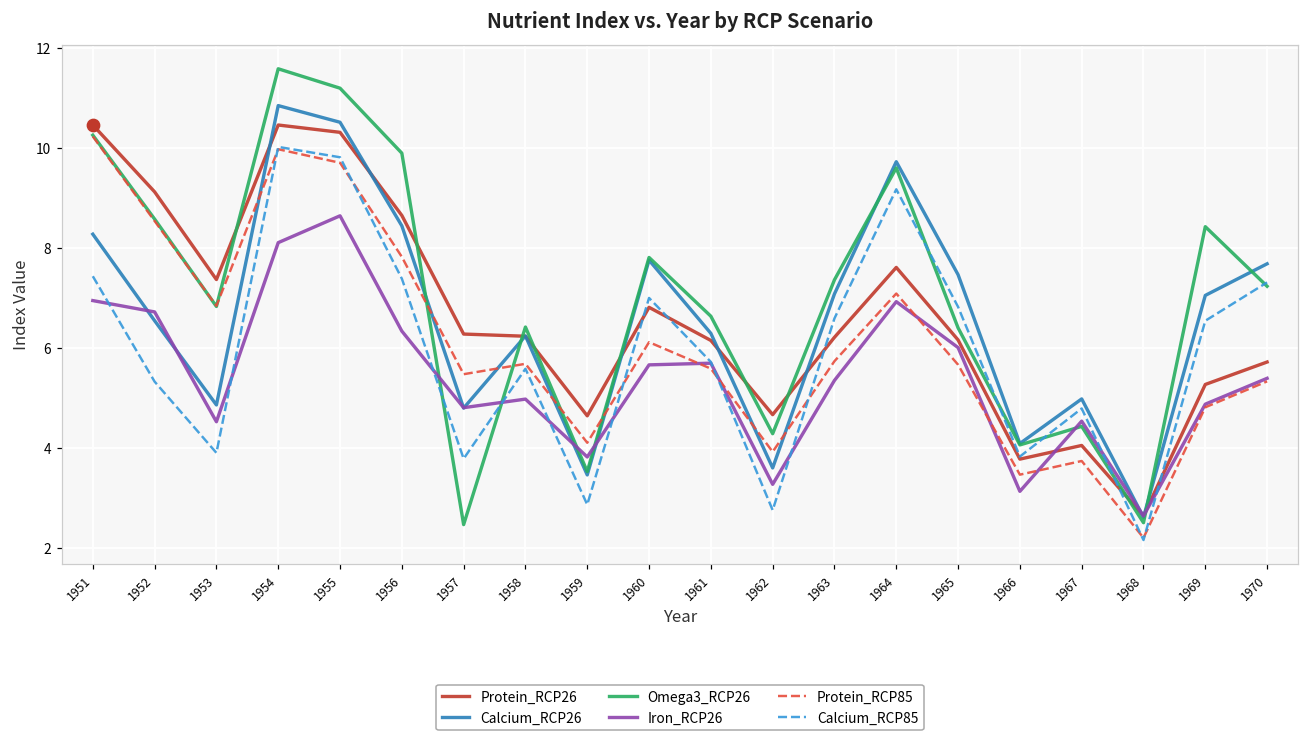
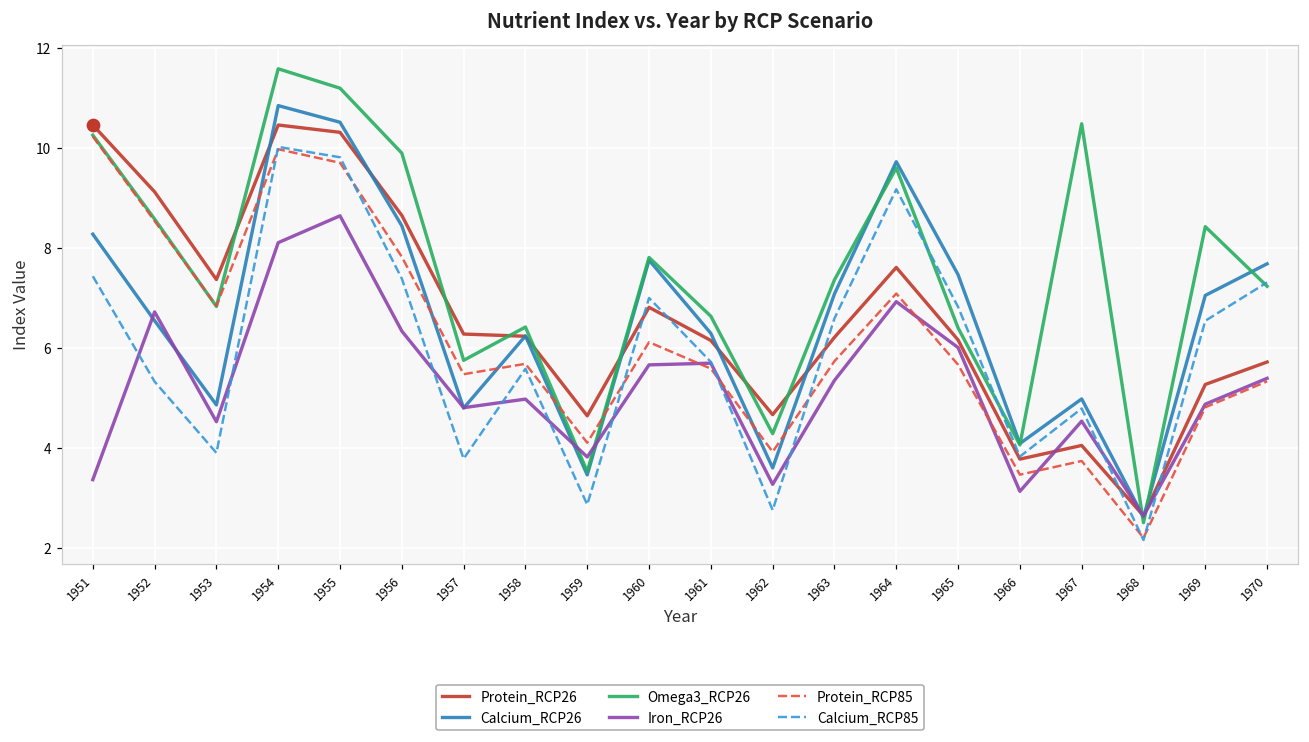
Iron_RCP26, 1951: 6.9 -> 3.4
Omega3_RCP26, 1957: 2.5 -> 5.7
Omega3_RCP26, 1967: 4.4 -> 10.5
